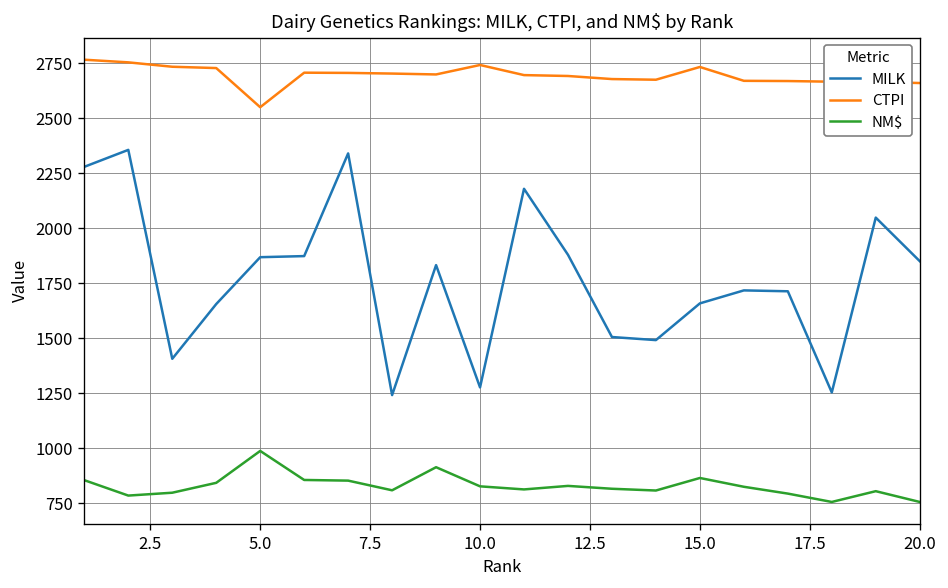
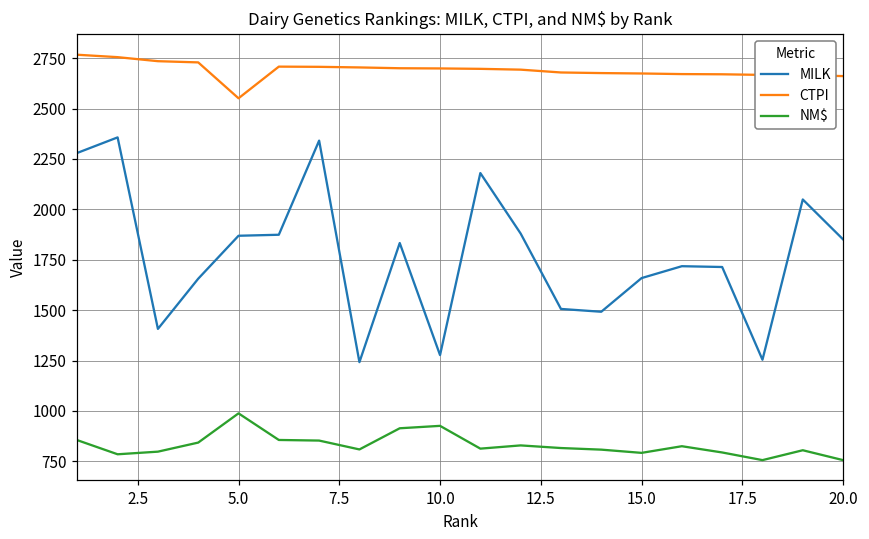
CTPI, 10.0: 2740 -> 2700
NM$, 10.0: 830 -> 930
CTPI, 15.0: 2730 -> 2670
NM$, 15.0: 870 -> 790
